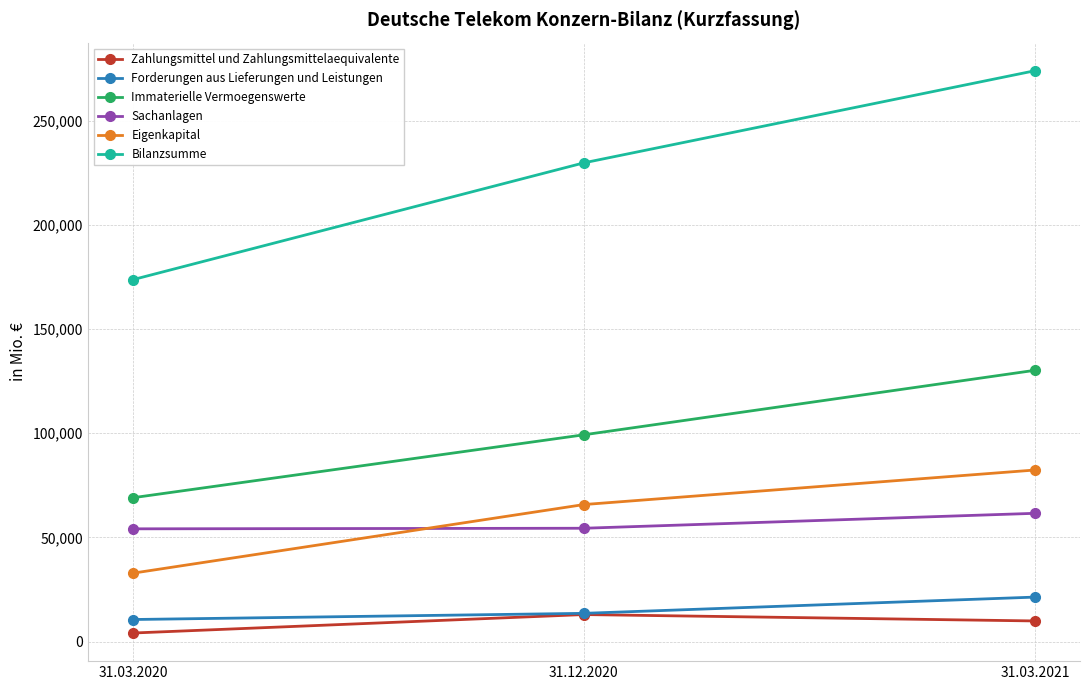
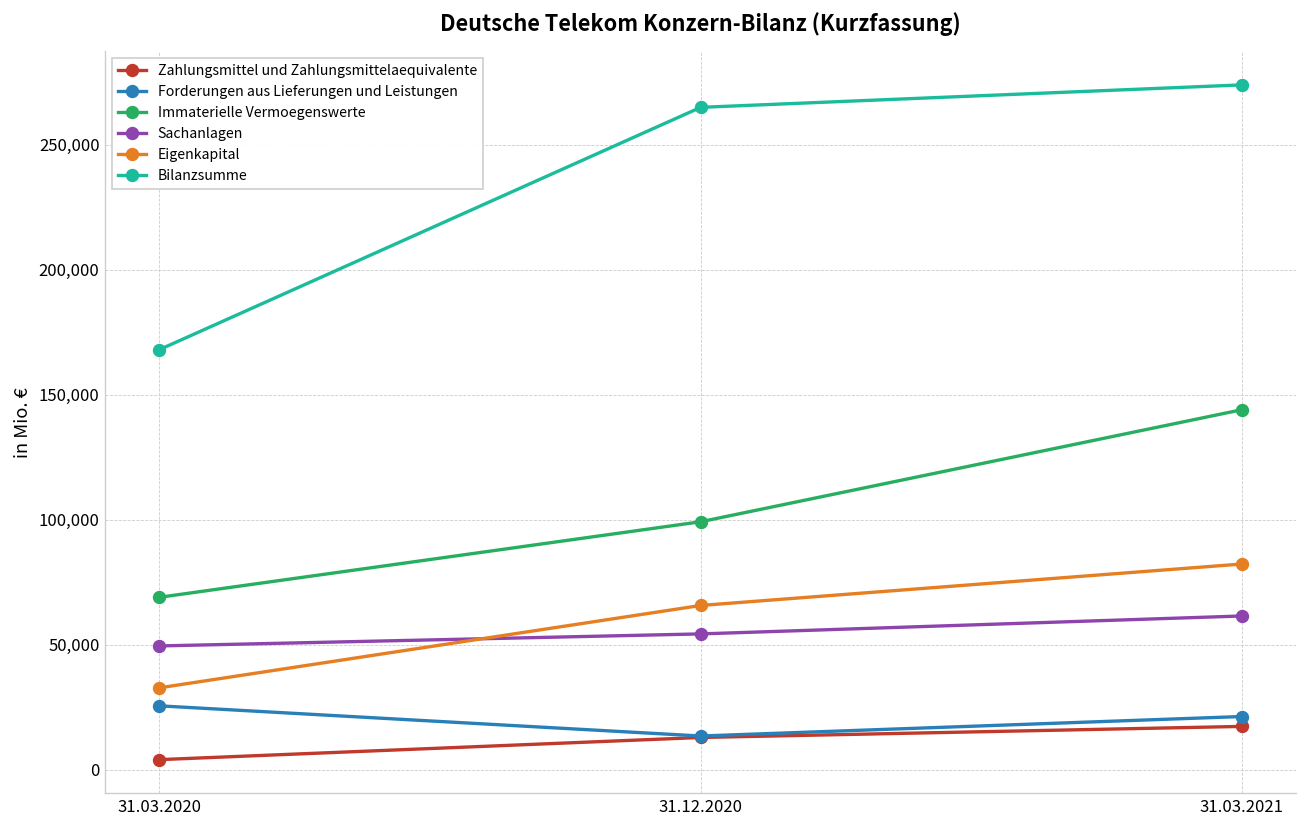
Forderungen aus Lieferungen und Leistungen, 31.03.2020: 11,000 -> 26,000
Sachanlagen, 31.03.2020: 54,000 -> 50,000
Bilanzsumme, 31.03.2020: 174,000 -> 168,000
Bilanzsumme, 31.12.2020: 230,000 -> 265,000
Zahlungsmittel und Zahlungsmittelaequivalente, 31.03.2021: 10,000 -> 17,000
Immaterielle Vermoegenswerte, 31.03.2021: 130,000 -> 144,000
